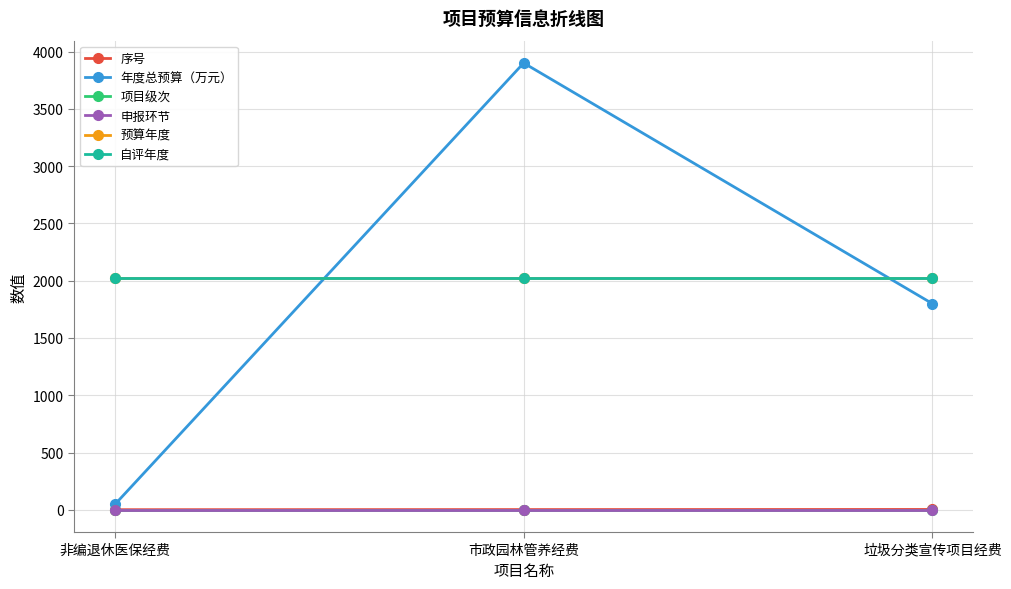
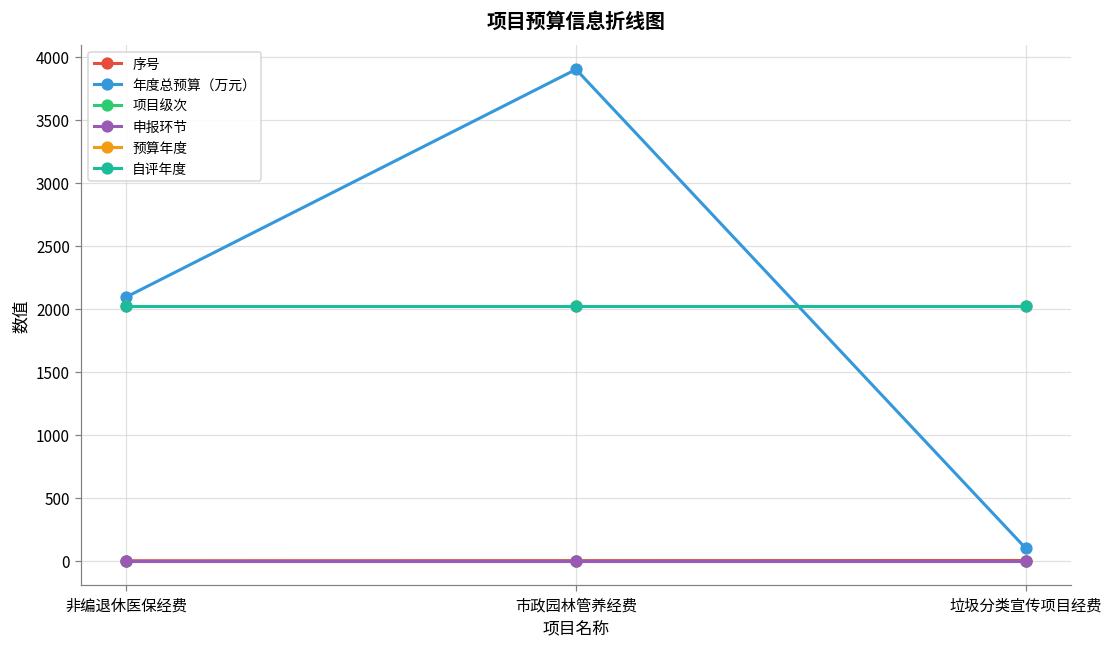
年度总预算（万元）, 非编退休医保经费: 50 -> 2090
年度总预算（万元）, 垃圾分类宣传项目经费: 1800 -> 100
